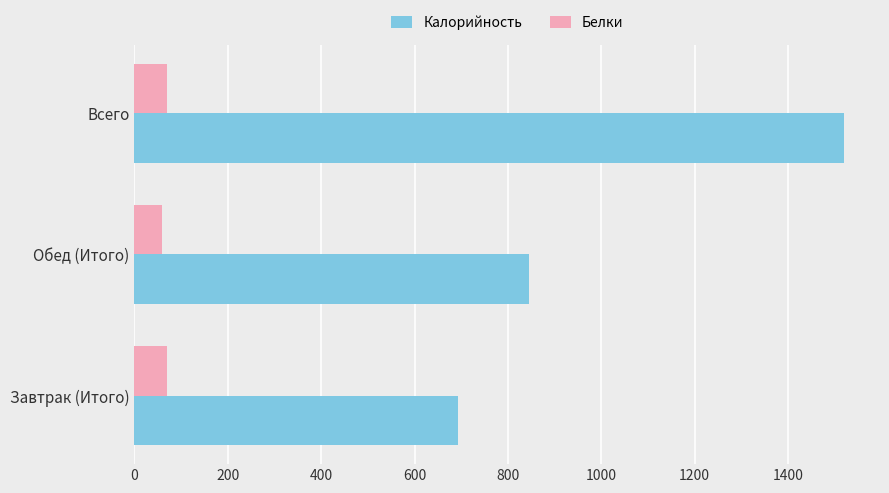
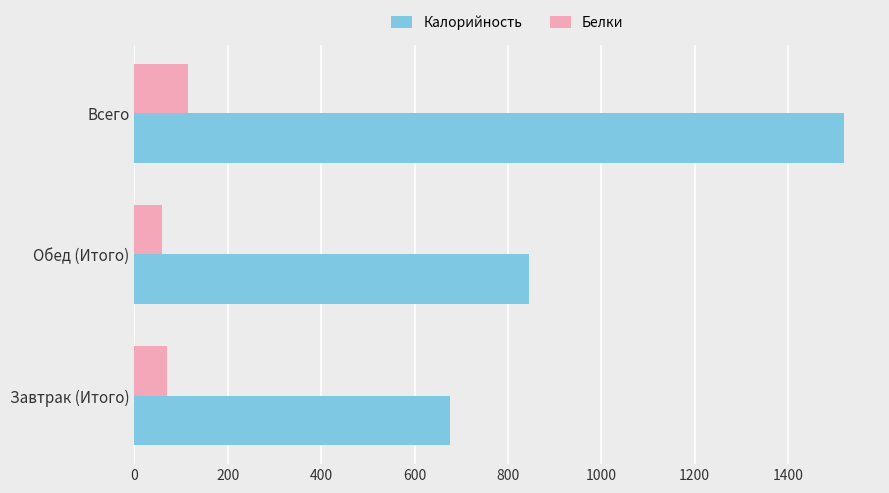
Белки, Всего: 70 -> 110
Калорийность, Завтрак (Итого): 690 -> 680
